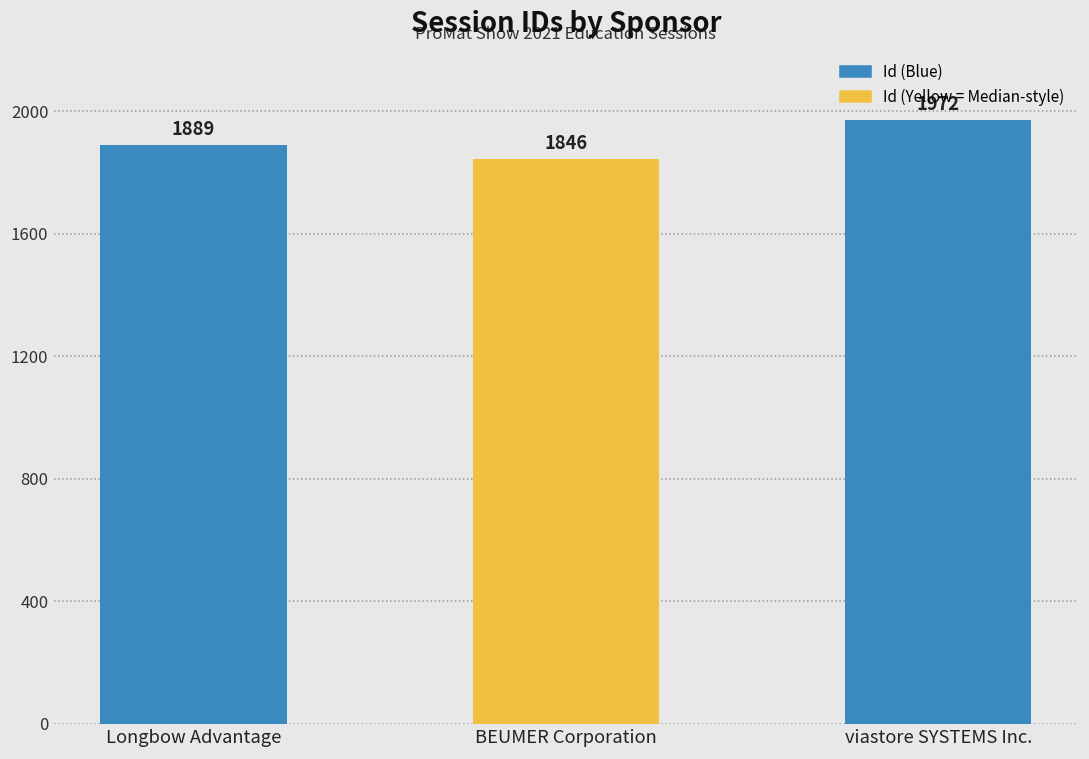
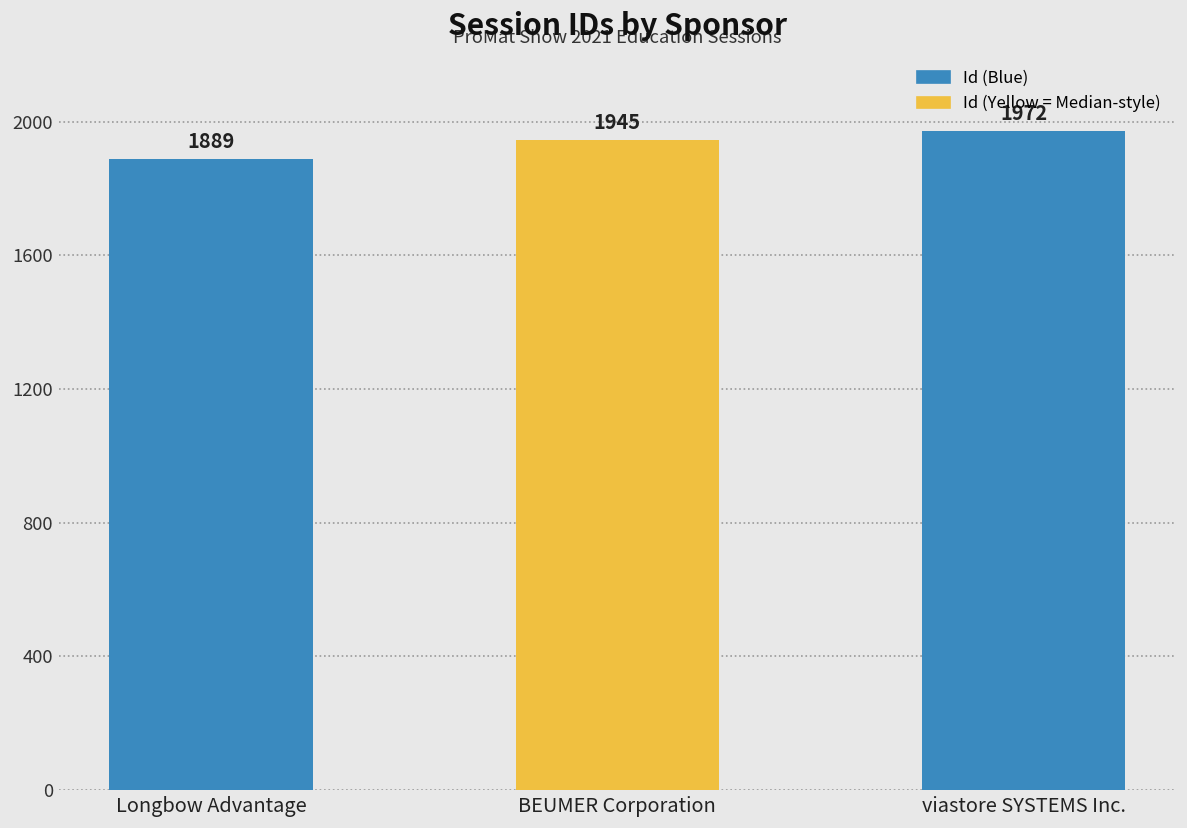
BEUMER Corporation: 1846 -> 1945
